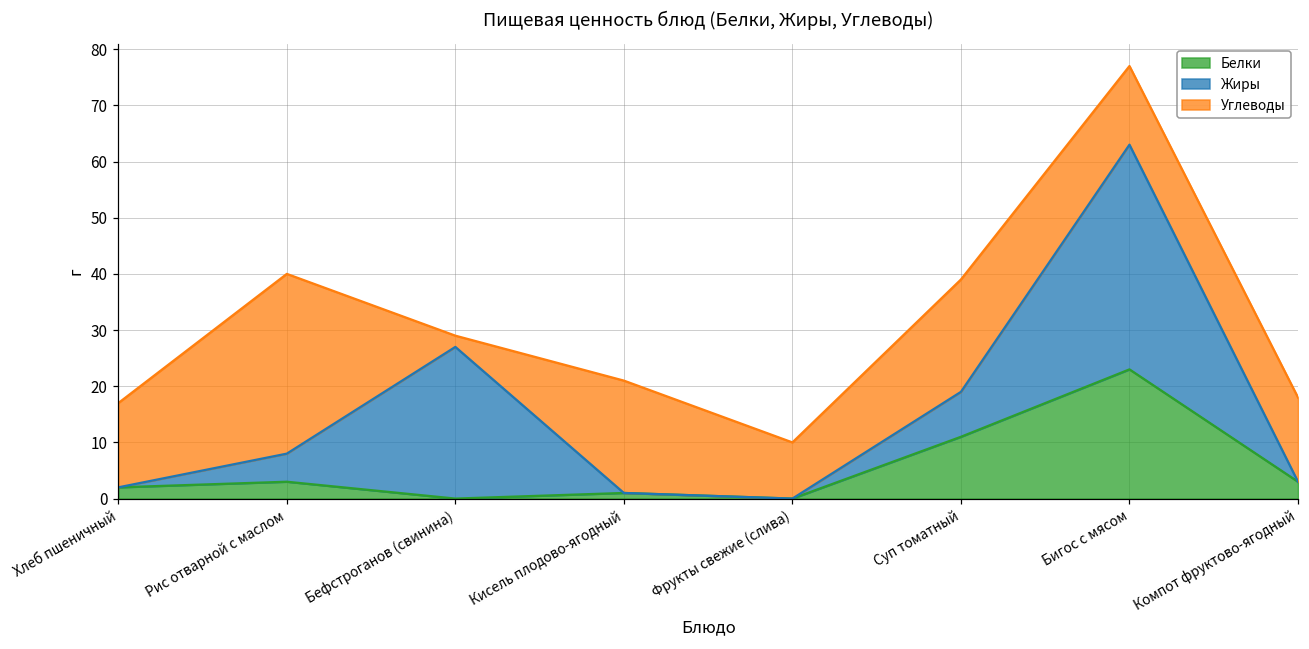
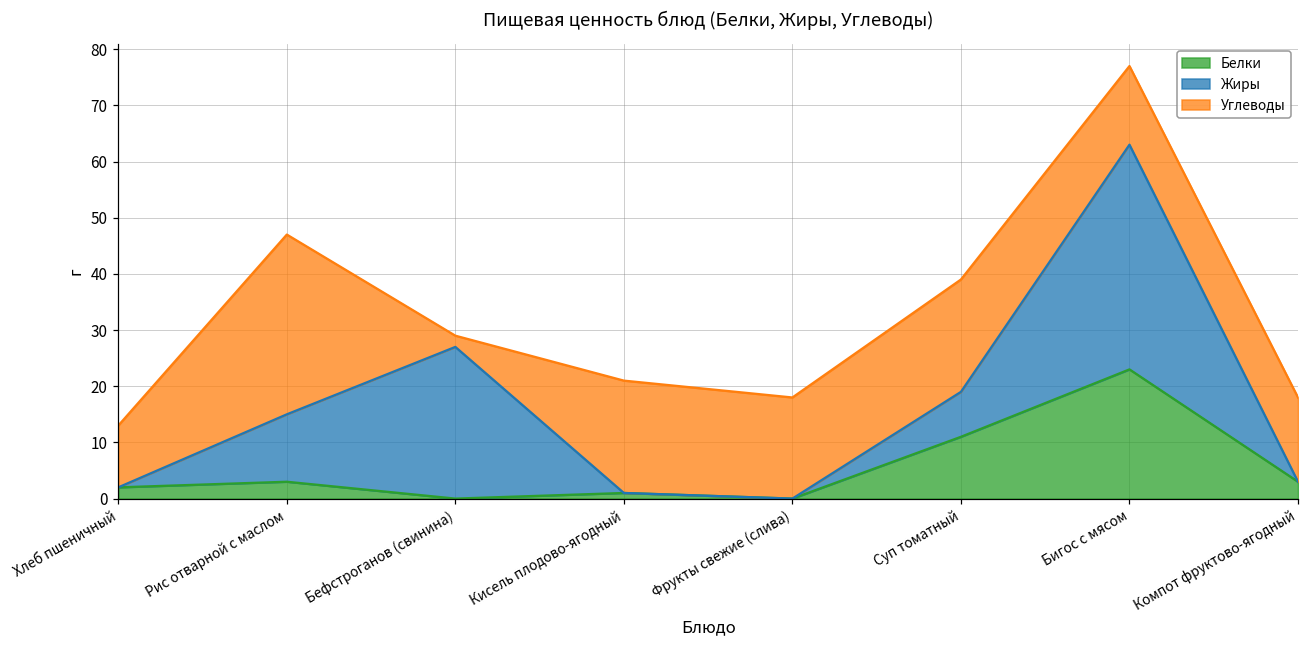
Углеводы, Хлеб пшеничный: 15 -> 11
Жиры, Рис отварной с маслом: 5 -> 12
Углеводы, Фрукты свежие (слива): 10 -> 18
